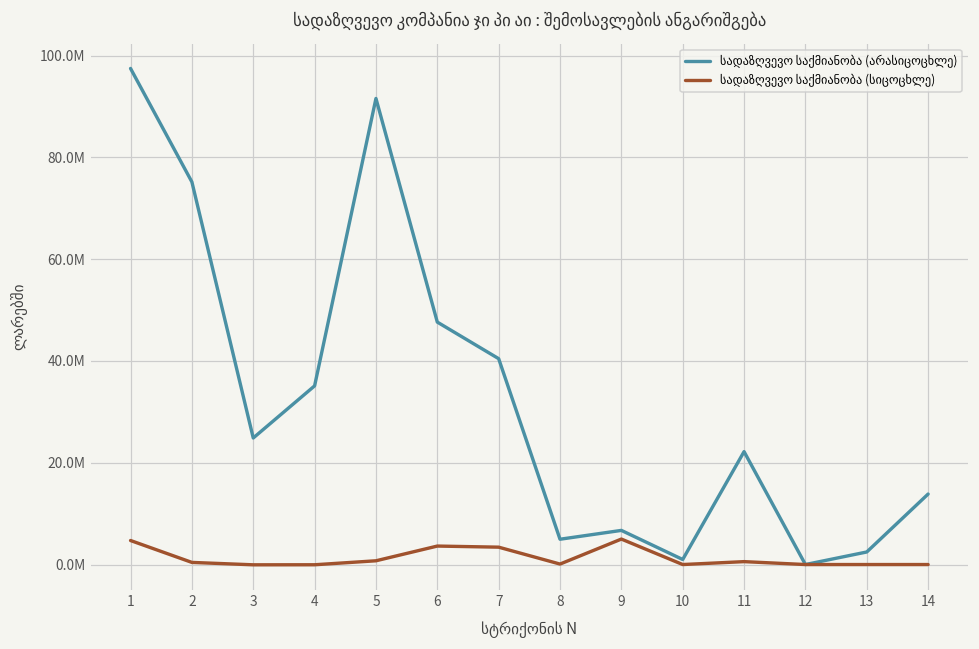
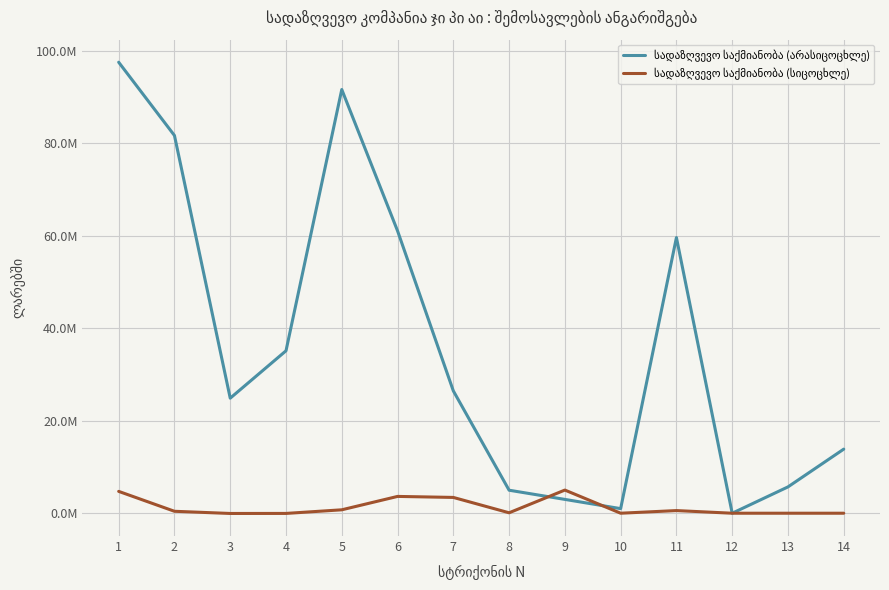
სადაზღვევო საქმიანობა (არასიცოცხლე), 2: 75000000 -> 82000000
სადაზღვევო საქმიანობა (არასიცოცხლე), 6: 48000000 -> 61000000
სადაზღვევო საქმიანობა (არასიცოცხლე), 7: 40000000 -> 26000000
სადაზღვევო საქმიანობა (არასიცოცხლე), 9: 7000000 -> 3000000
სადაზღვევო საქმიანობა (არასიცოცხლე), 11: 22000000 -> 60000000
სადაზღვევო საქმიანობა (არასიცოცხლე), 13: 2000000 -> 6000000
